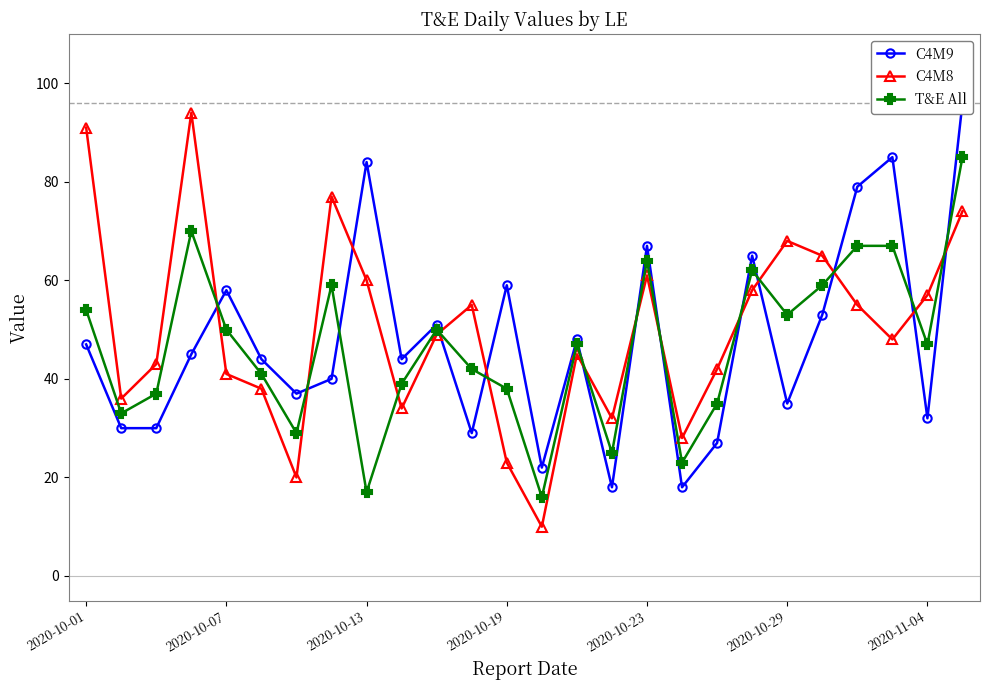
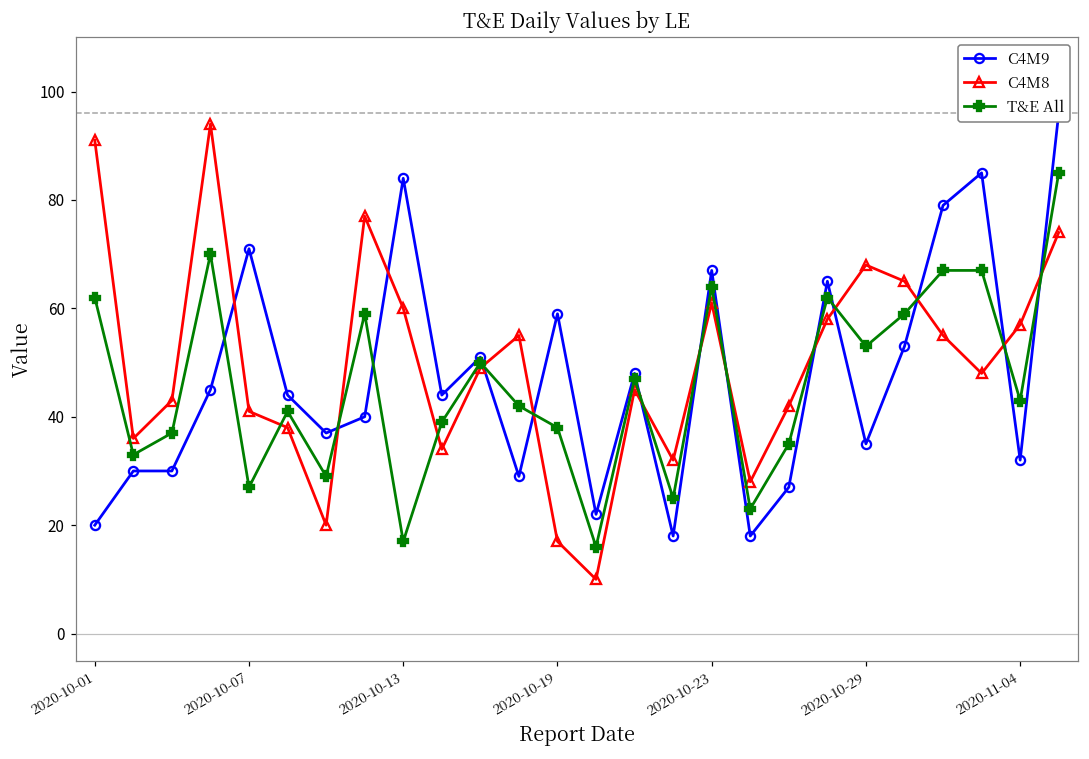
C4M9, 2020-10-01: 47 -> 20
T&E All, 2020-10-01: 54 -> 62
C4M9, 2020-10-07: 58 -> 71
T&E All, 2020-10-07: 50 -> 27
C4M8, 2020-10-19: 23 -> 17
T&E All, 2020-11-04: 47 -> 43
